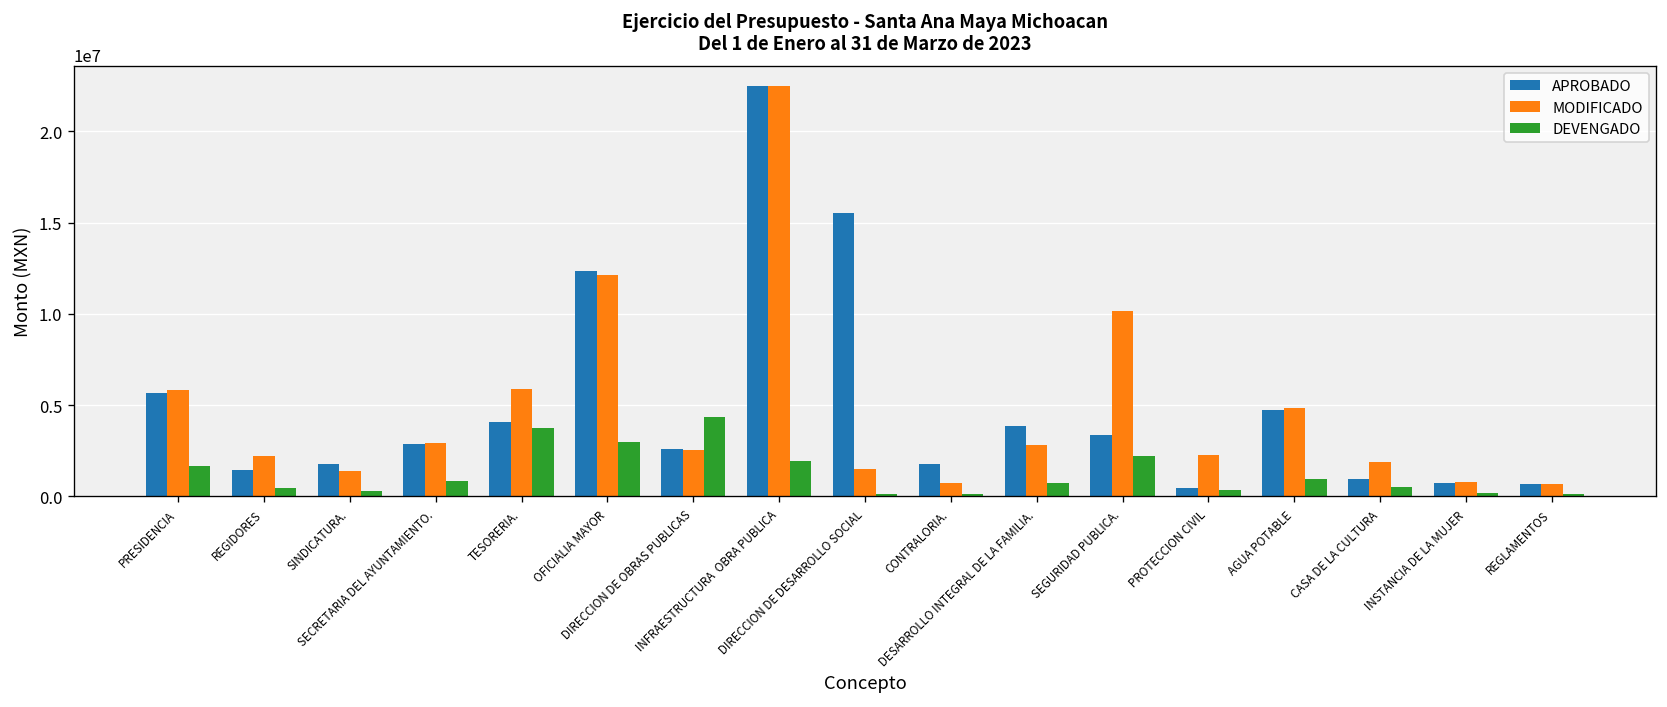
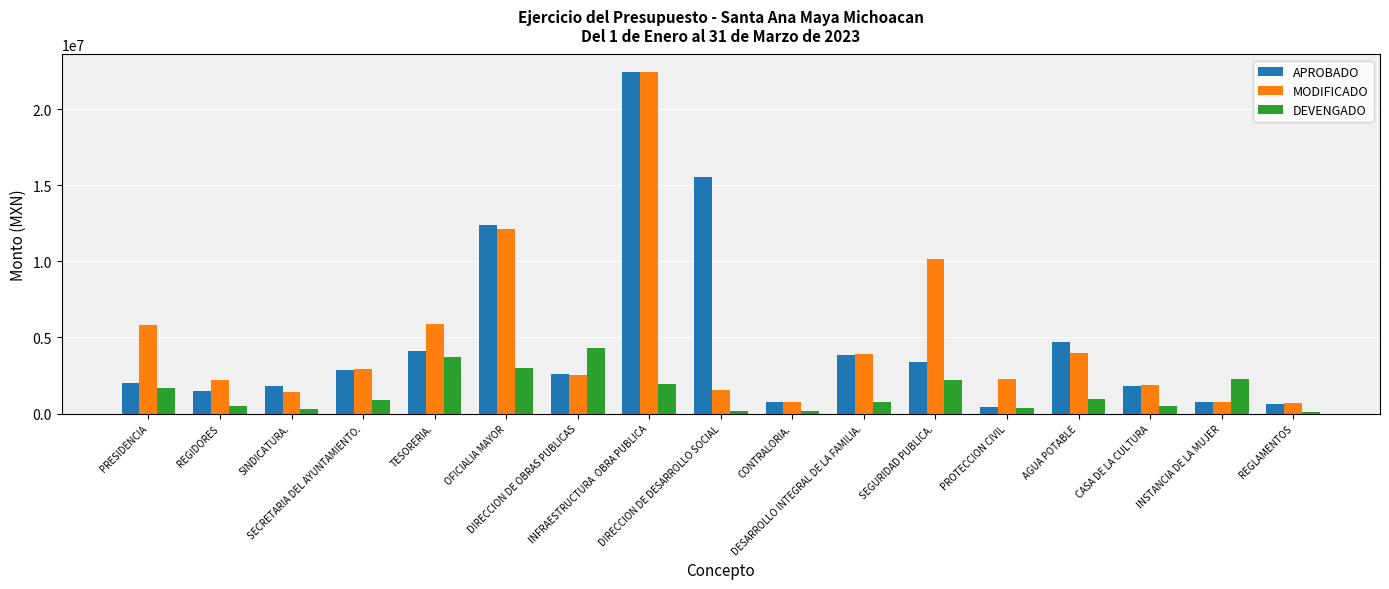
APROBADO, PRESIDENCIA: 5700000 -> 2000000
APROBADO, CONTRALORIA.: 1800000 -> 800000
MODIFICADO, DESARROLLO INTEGRAL DE LA FAMILIA.: 2800000 -> 3900000
MODIFICADO, AGUA POTABLE: 4900000 -> 4000000
APROBADO, CASA DE LA CULTURA: 1000000 -> 1800000
DEVENGADO, INSTANCIA DE LA MUJER: 200000 -> 2300000
